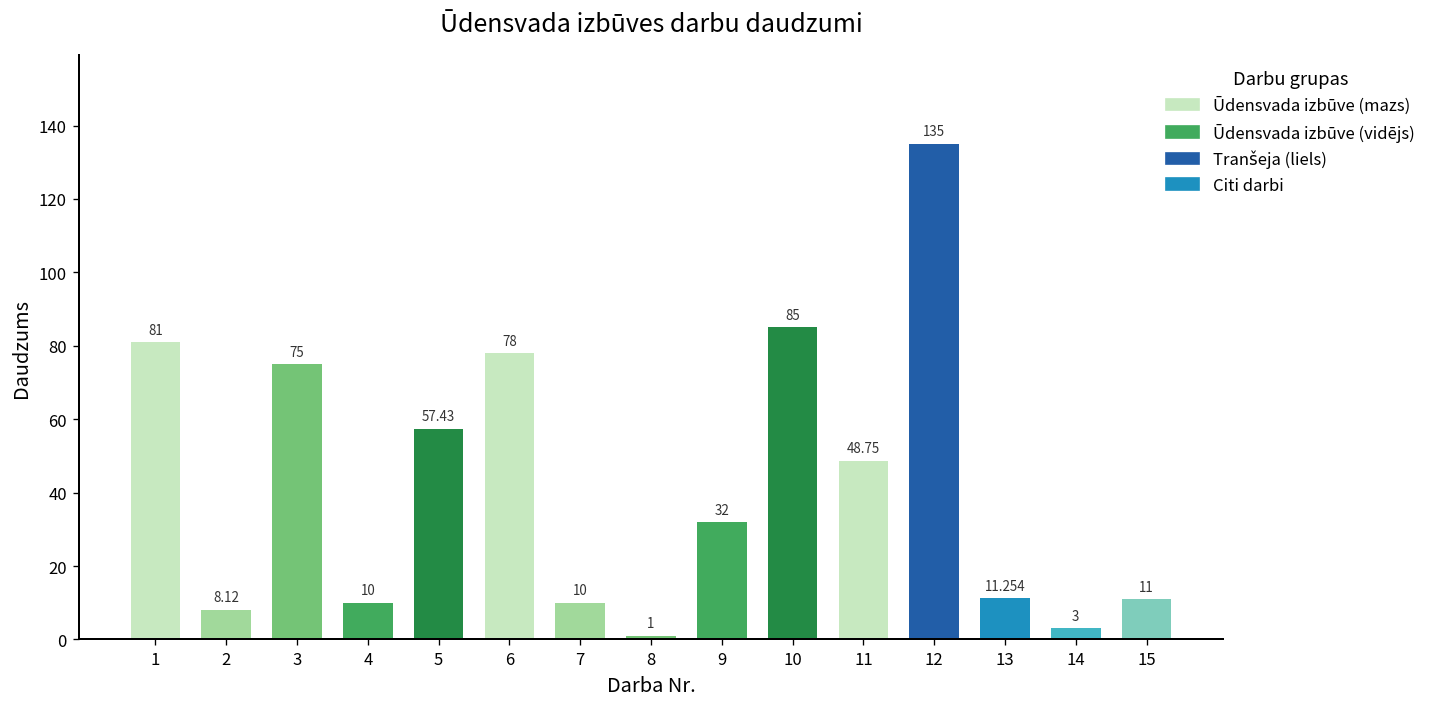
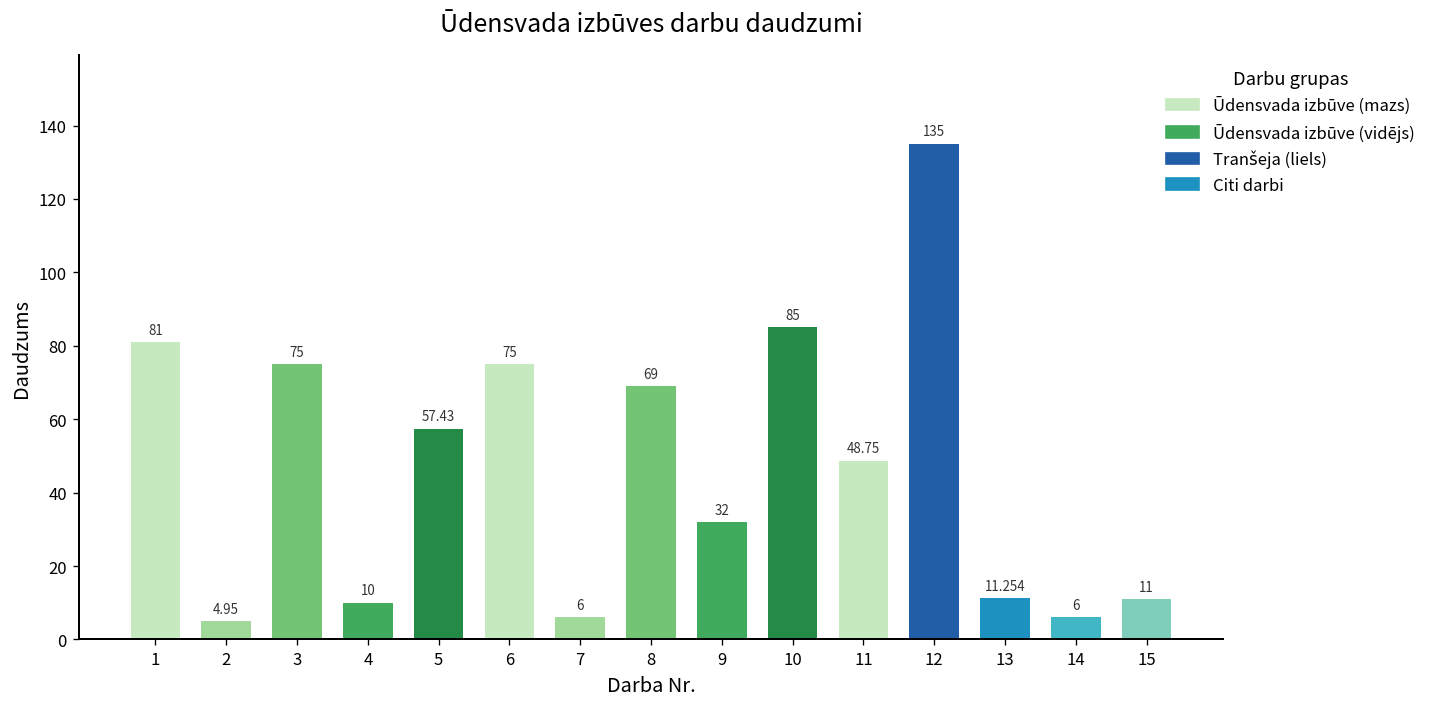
2: 8.12 -> 4.95
6: 78 -> 75
7: 10 -> 6
8: 1 -> 69
14: 3 -> 6
